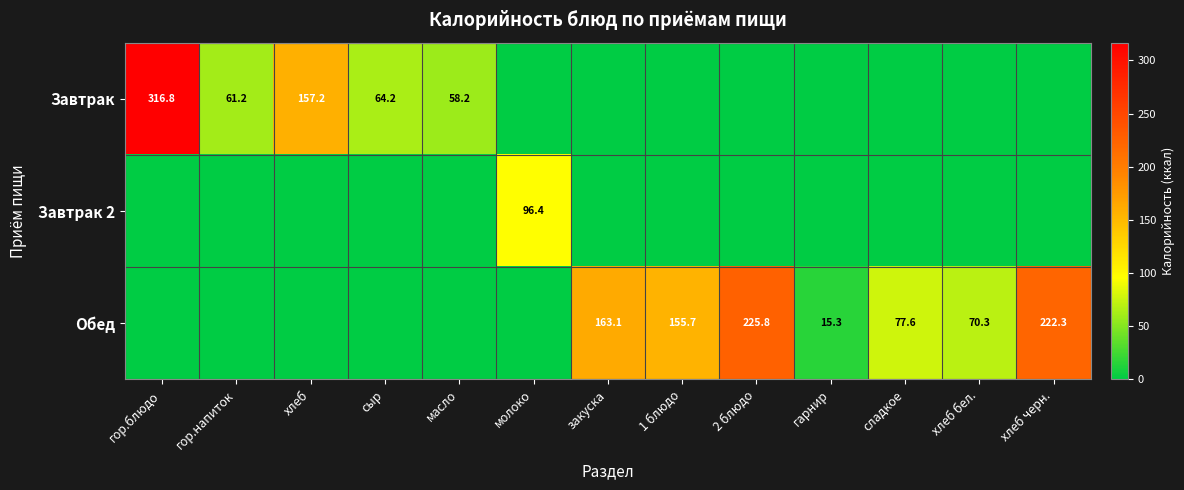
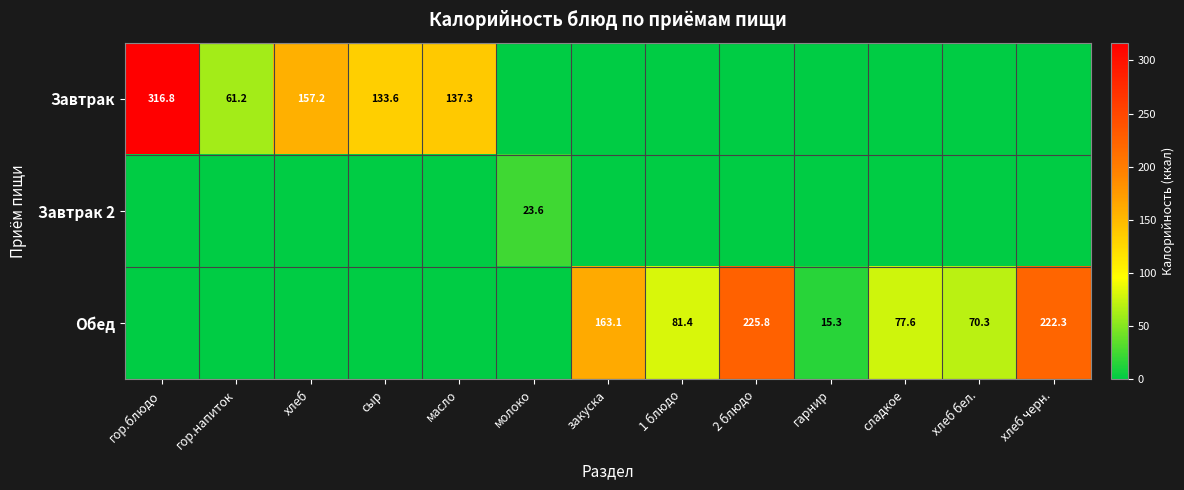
Завтрак, сыр: 64.2 -> 133.6
Завтрак, масло: 58.2 -> 137.3
Завтрак 2, молоко: 96.4 -> 23.6
Обед, 1 блюдо: 155.7 -> 81.4
